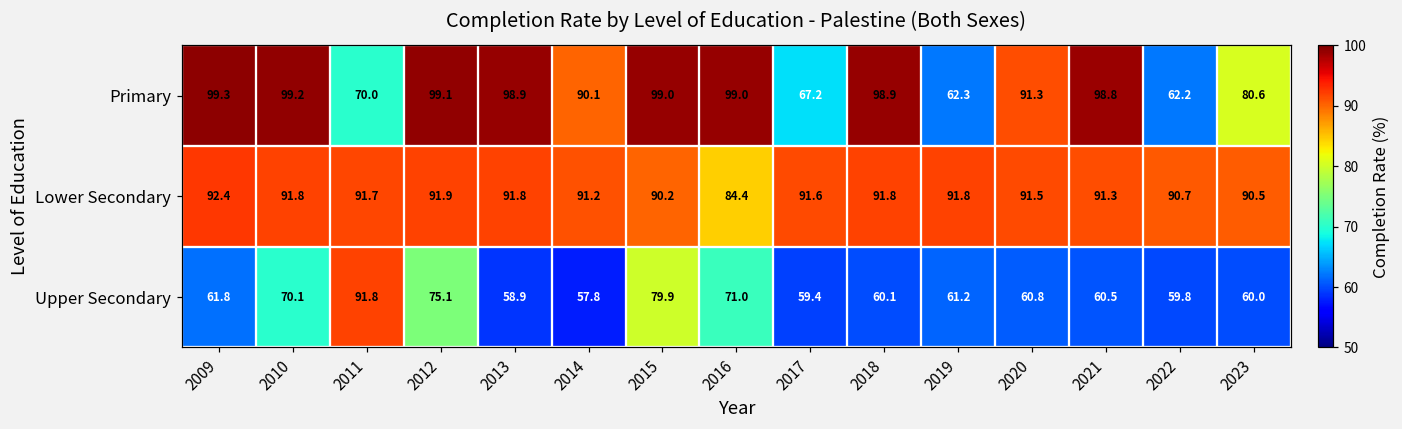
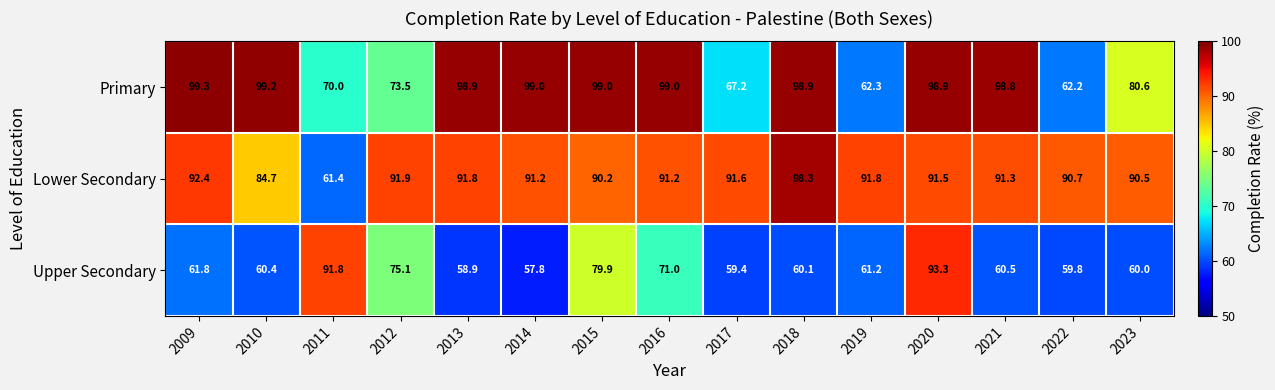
Primary, 2012: 99.1 -> 73.5
Primary, 2014: 90.1 -> 99.0
Primary, 2020: 91.3 -> 98.9
Lower Secondary, 2010: 91.8 -> 84.7
Lower Secondary, 2011: 91.7 -> 61.4
Lower Secondary, 2016: 84.4 -> 91.2
Lower Secondary, 2018: 91.8 -> 98.3
Upper Secondary, 2010: 70.1 -> 60.4
Upper Secondary, 2020: 60.8 -> 93.3
